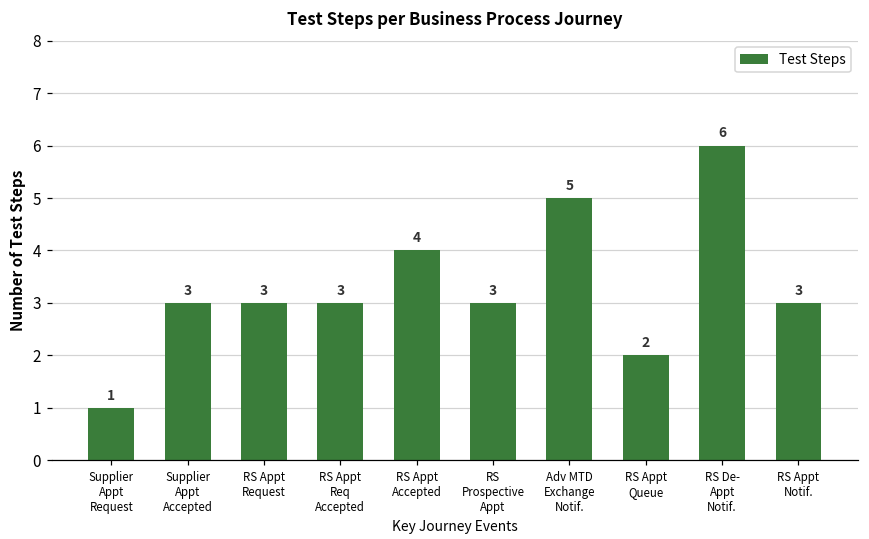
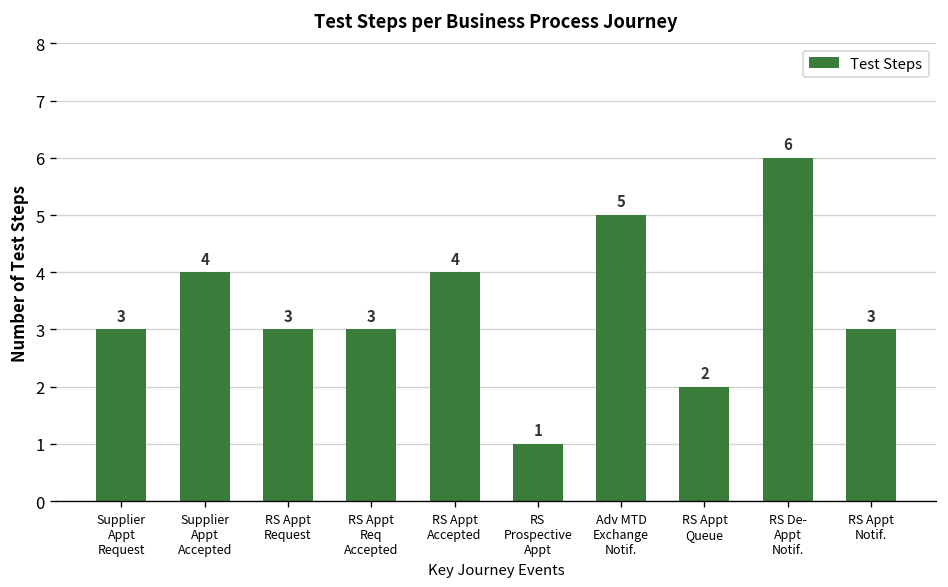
Supplier Appt Request: 1 -> 3
Supplier Appt Accepted: 3 -> 4
RS Prospective Appt: 3 -> 1
